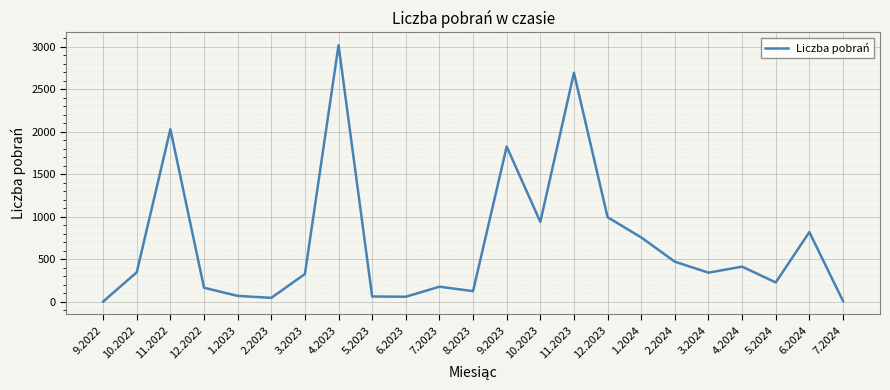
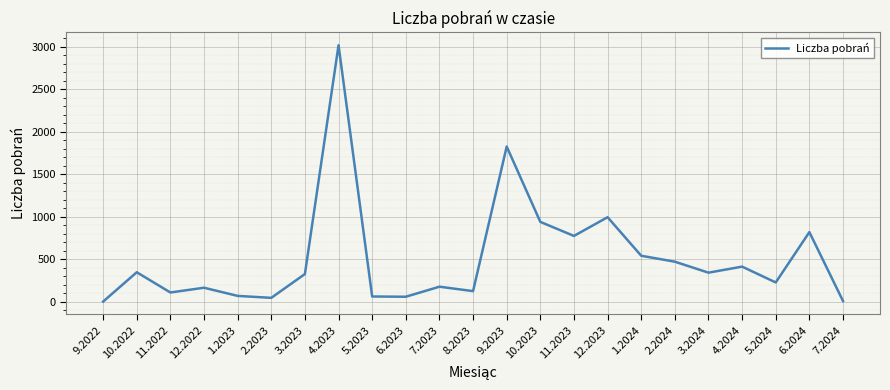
11.2022: 2000 -> 100
11.2023: 2700 -> 800
1.2024: 800 -> 500
